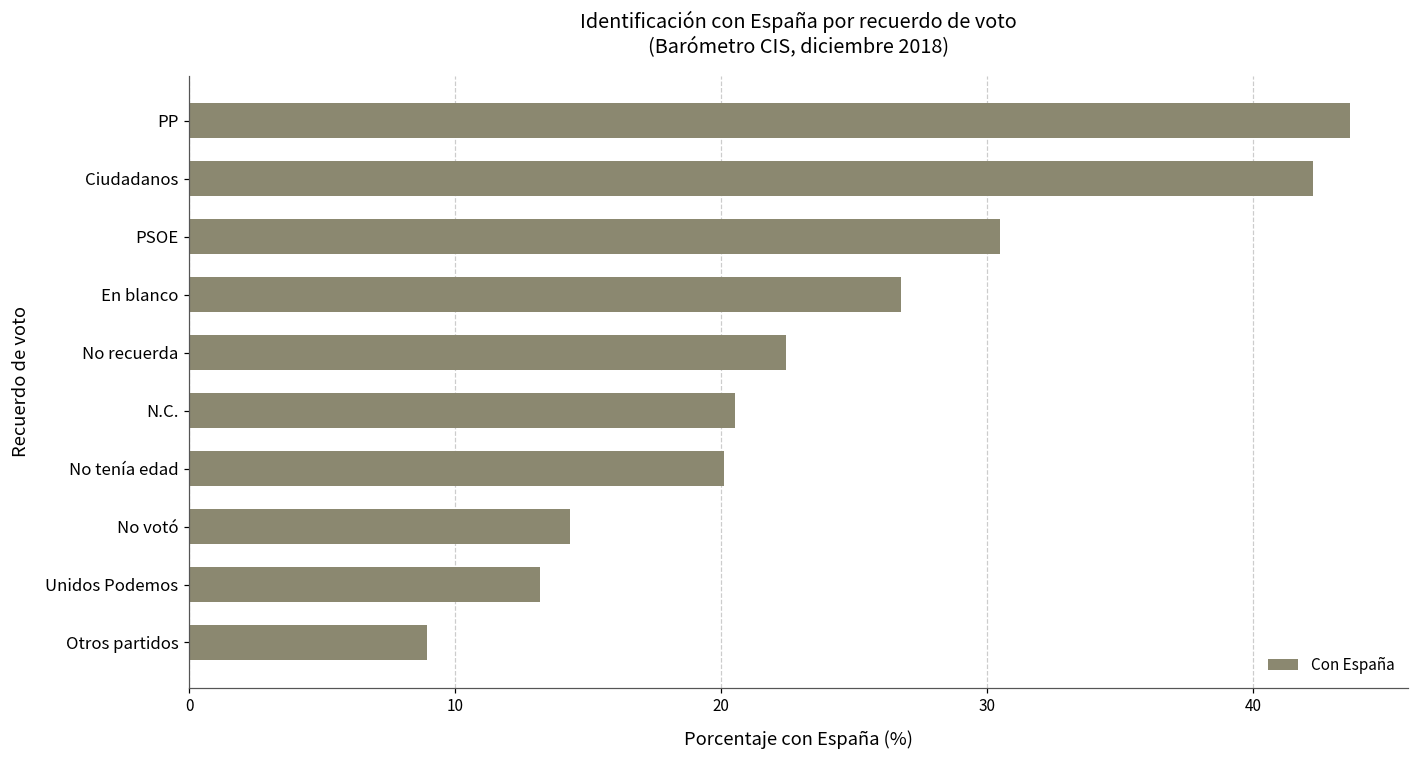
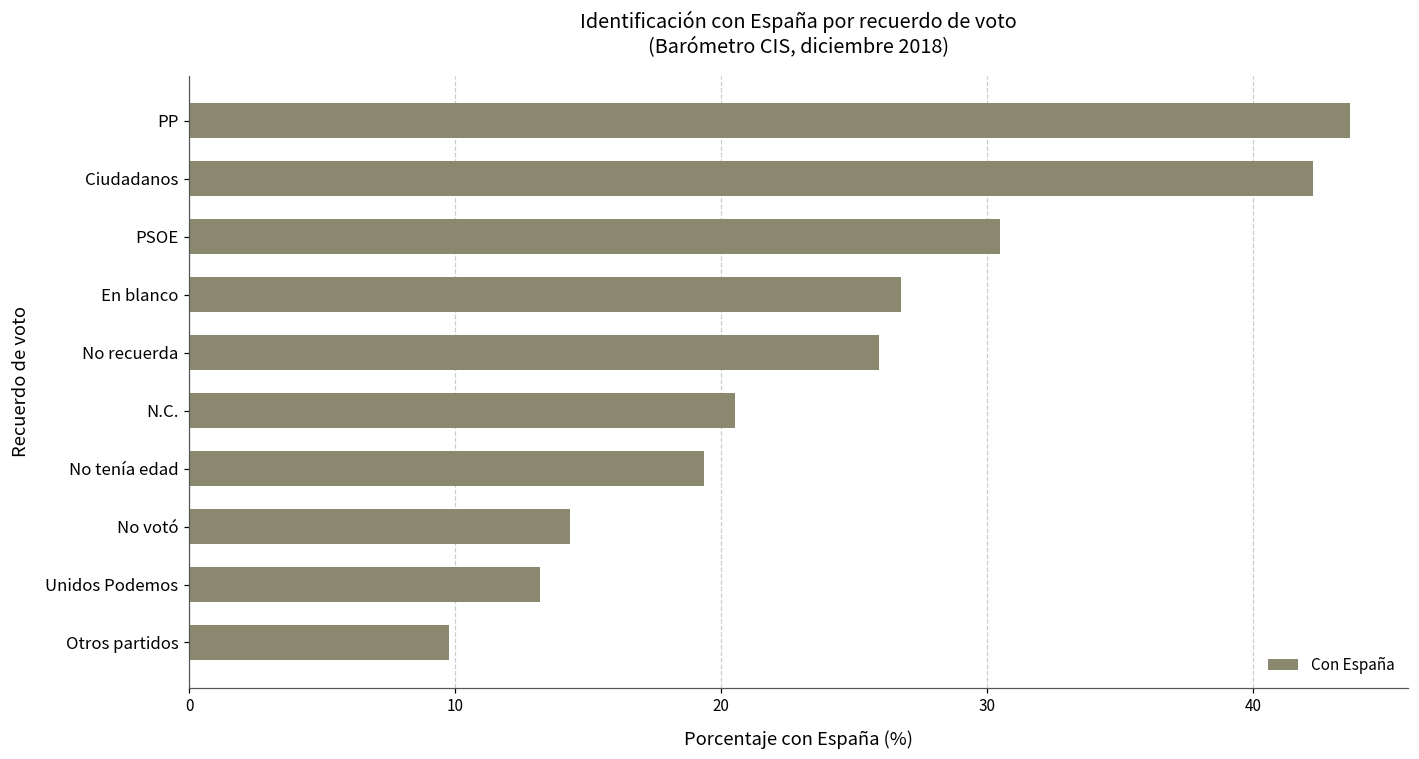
No recuerda: 22.4 -> 25.9
No tenía edad: 20.1 -> 19.4
Otros partidos: 9.0 -> 9.8
